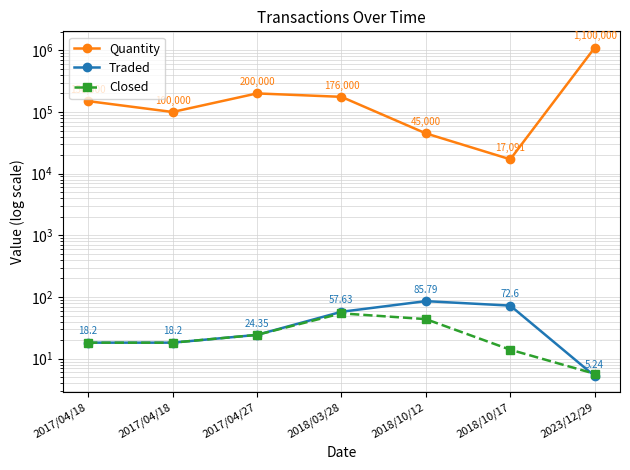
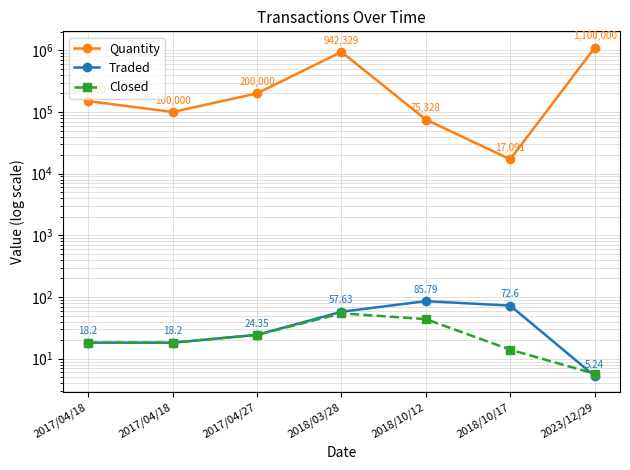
Quantity, 2018/03/28: 176,000 -> 942,329
Quantity, 2018/10/12: 45,000 -> 75,328
